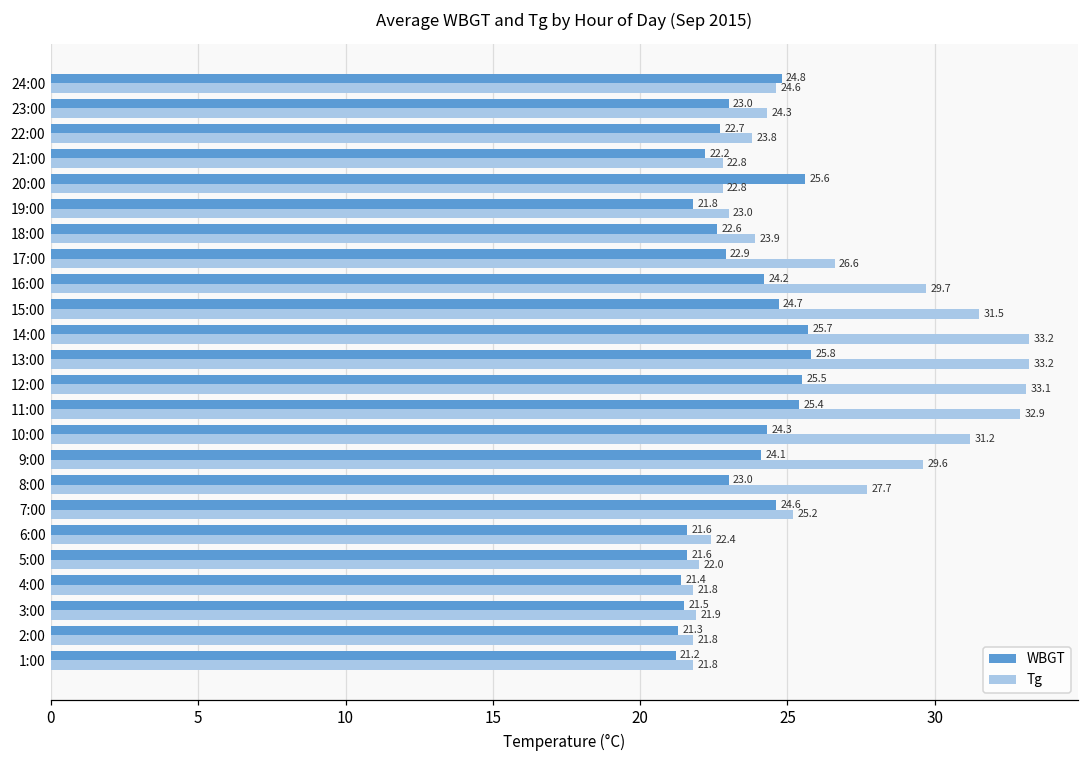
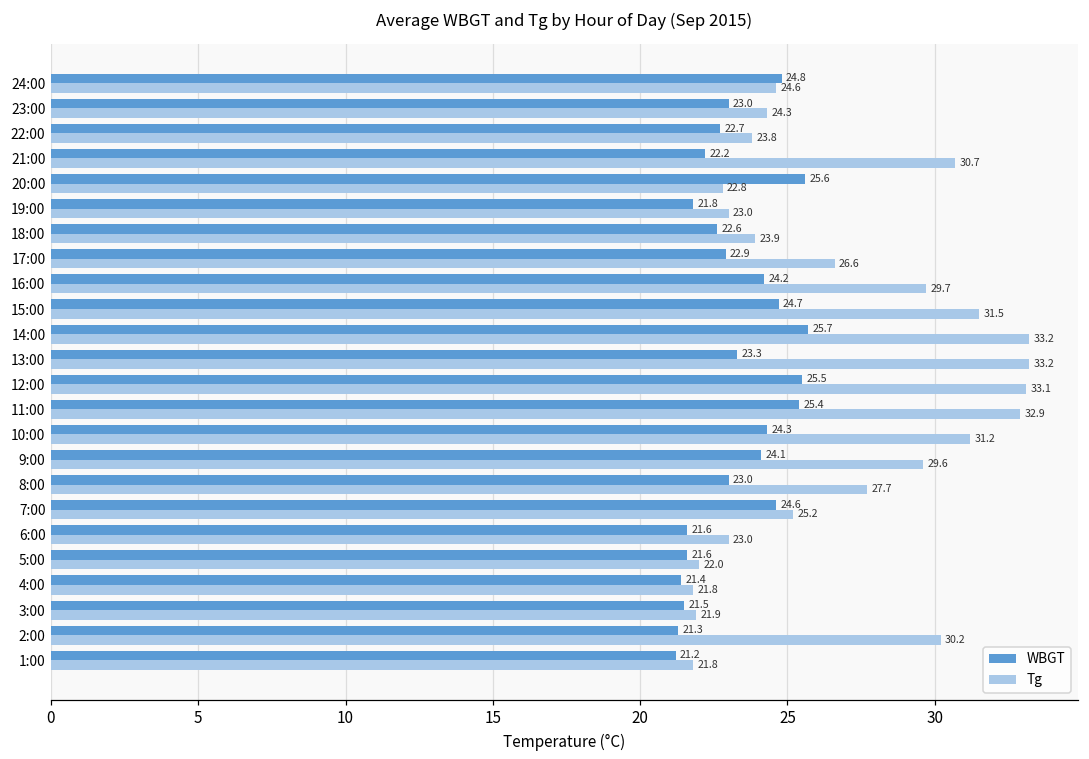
Tg, 21:00: 22.8 -> 30.7
WBGT, 13:00: 25.8 -> 23.3
Tg, 6:00: 22.4 -> 23.0
Tg, 2:00: 21.8 -> 30.2
